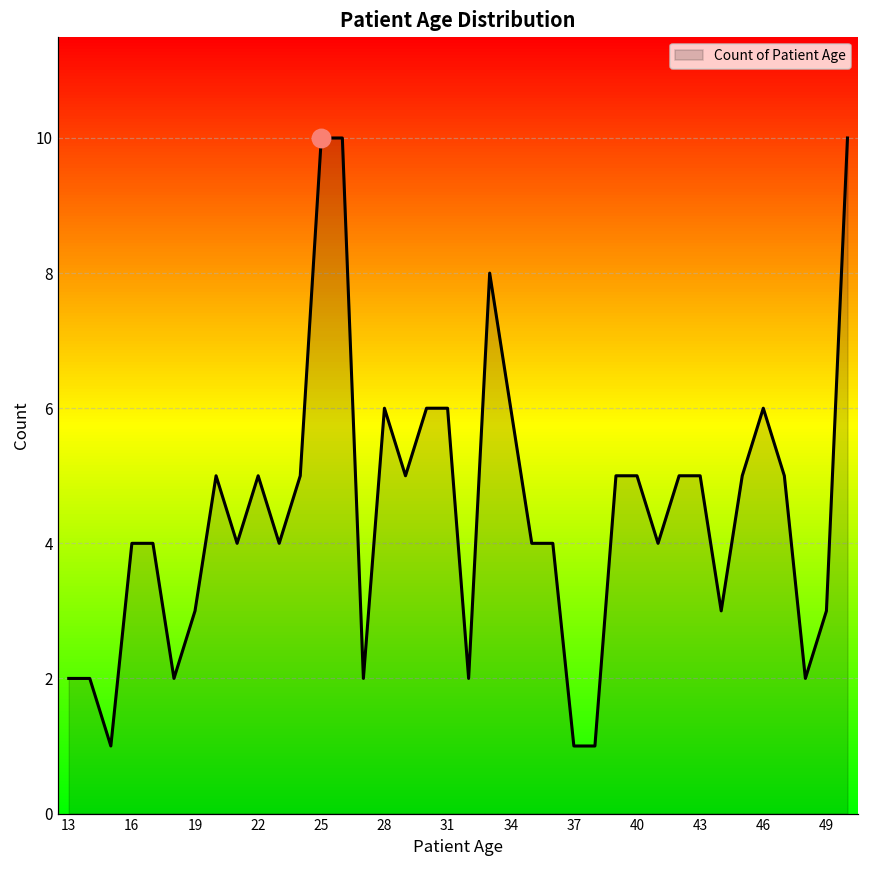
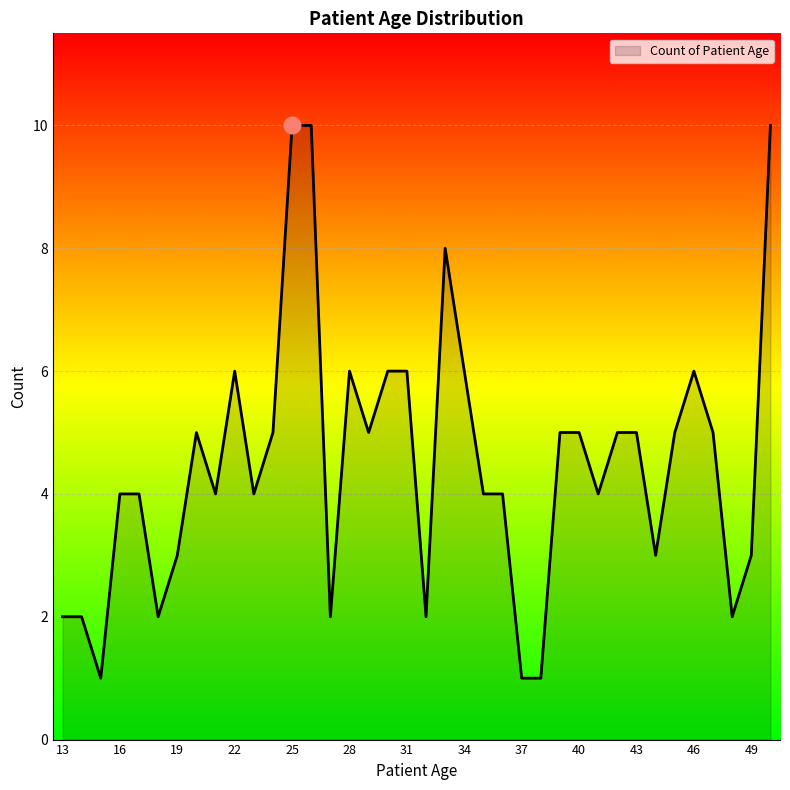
Count of Patient Age, 22: 5 -> 6
